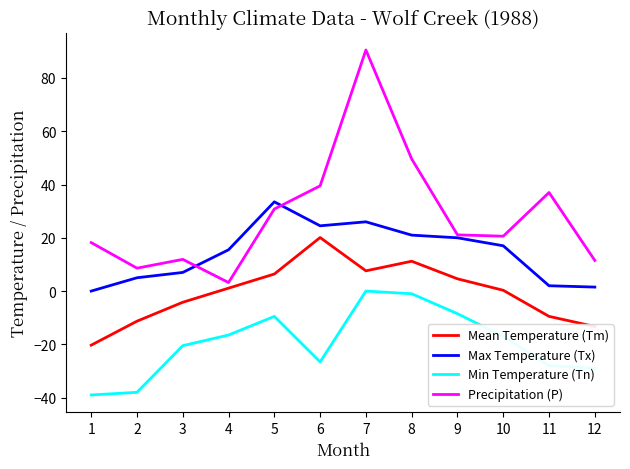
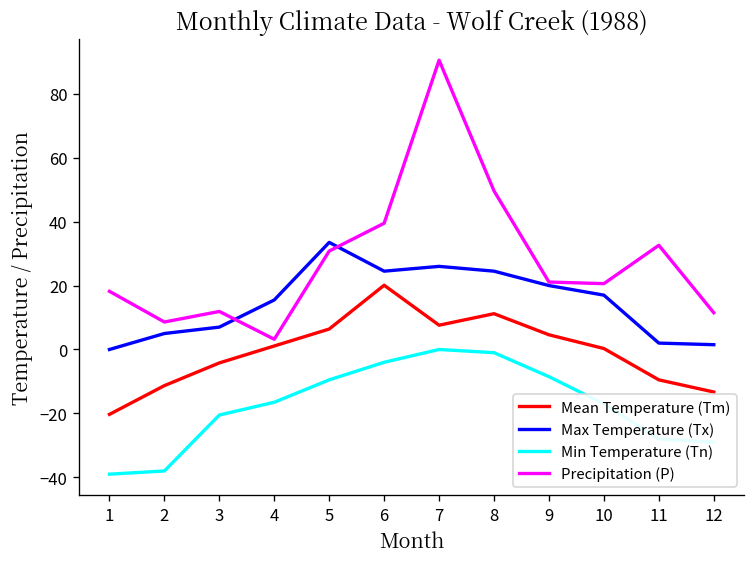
Min Temperature (Tn), 6: -27 -> -4
Max Temperature (Tx), 8: 21 -> 25
Precipitation (P), 11: 37 -> 33
